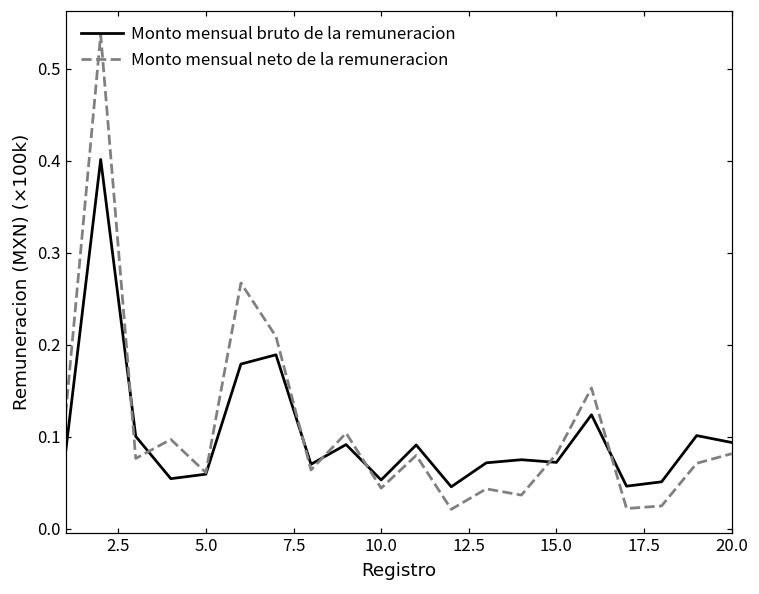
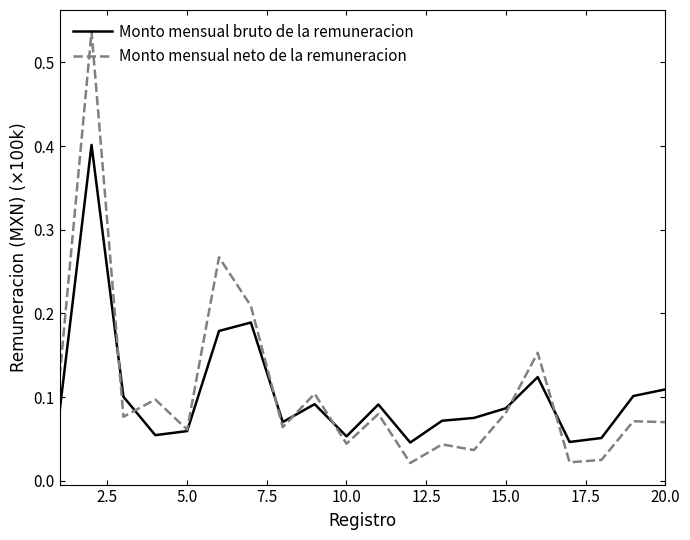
Monto mensual bruto de la remuneracion, 15.0: 0.07 -> 0.09
Monto mensual bruto de la remuneracion, 20.0: 0.09 -> 0.11
Monto mensual neto de la remuneracion, 20.0: 0.08 -> 0.07
